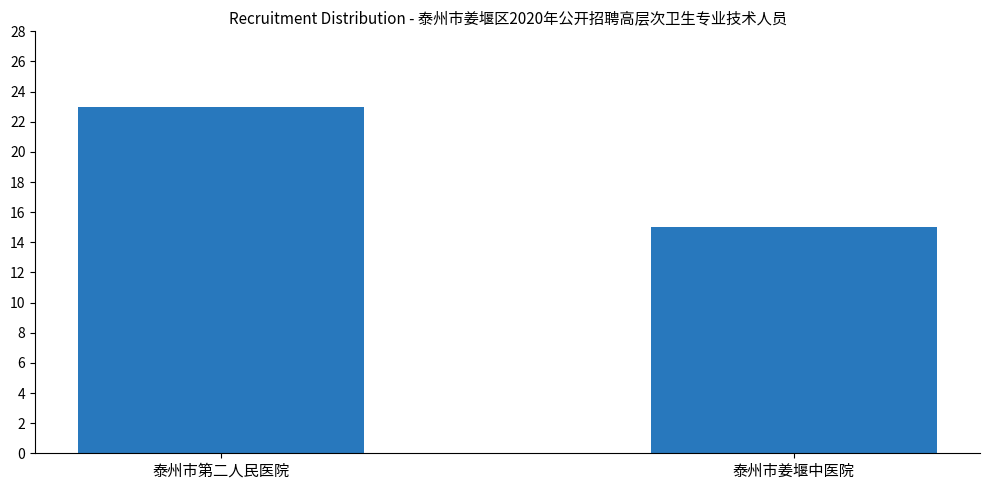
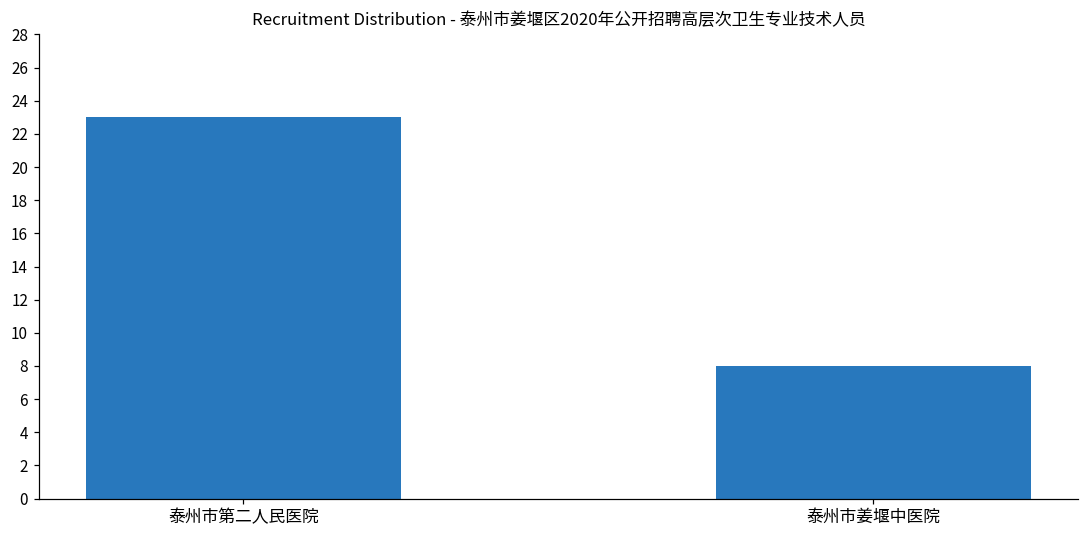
泰州市姜堰中医院: 15 -> 8
